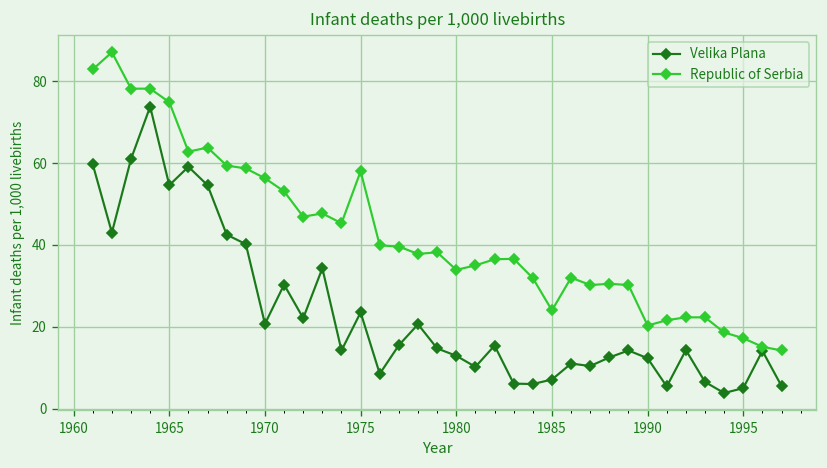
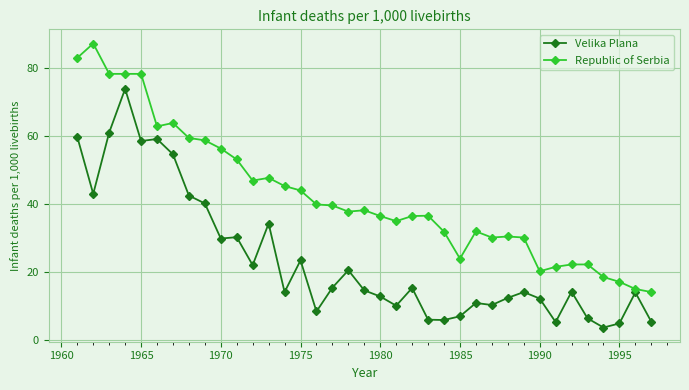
Velika Plana, 1965: 55 -> 59
Republic of Serbia, 1965: 75 -> 78
Velika Plana, 1970: 21 -> 30
Republic of Serbia, 1975: 58 -> 44
Republic of Serbia, 1980: 34 -> 37
